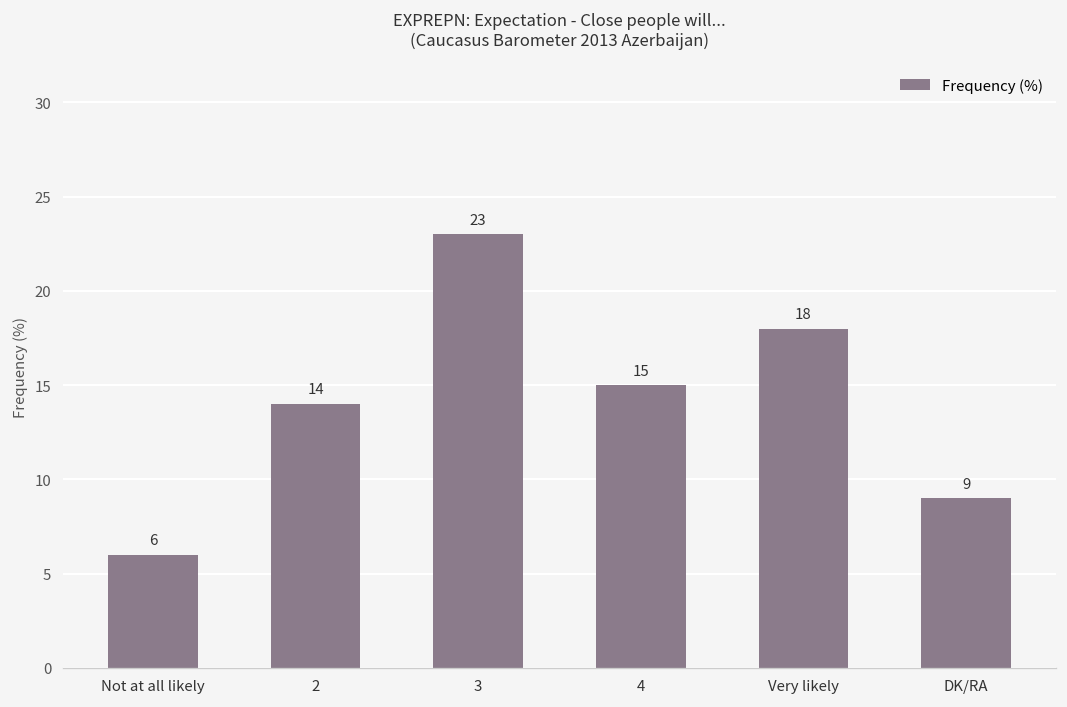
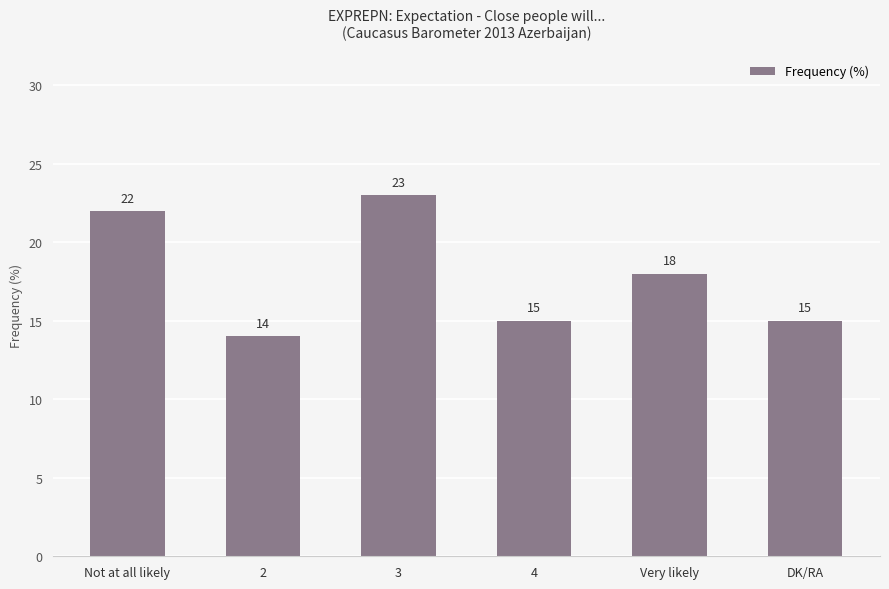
Not at all likely: 6 -> 22
DK/RA: 9 -> 15
